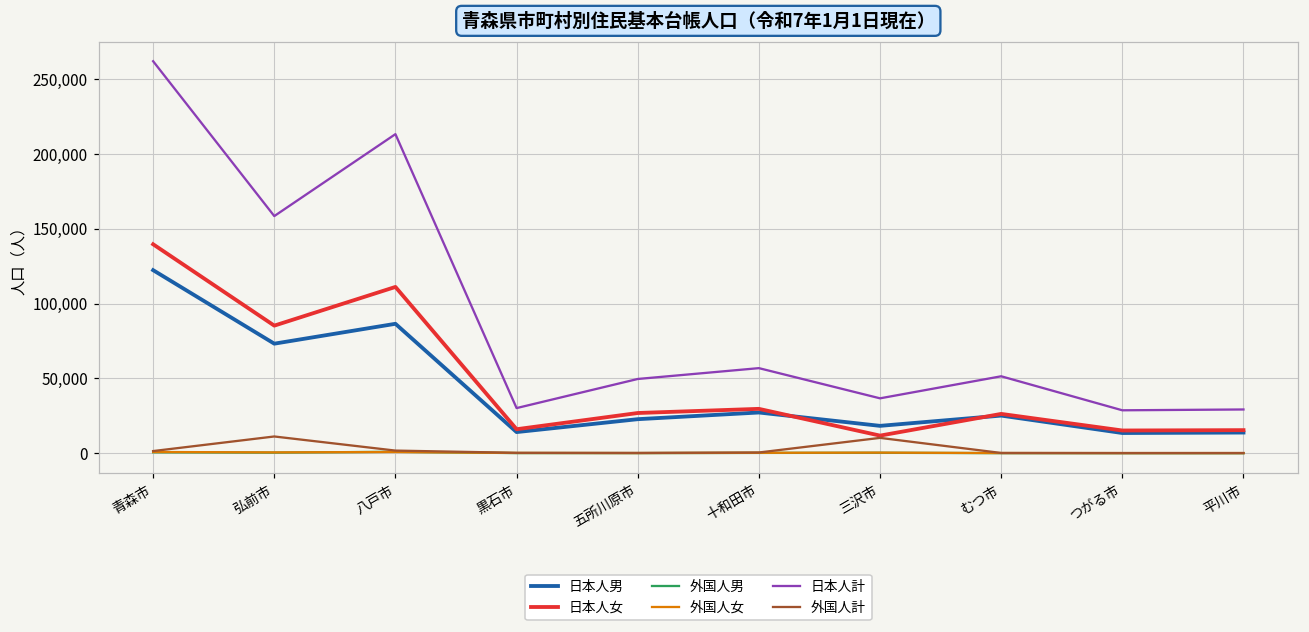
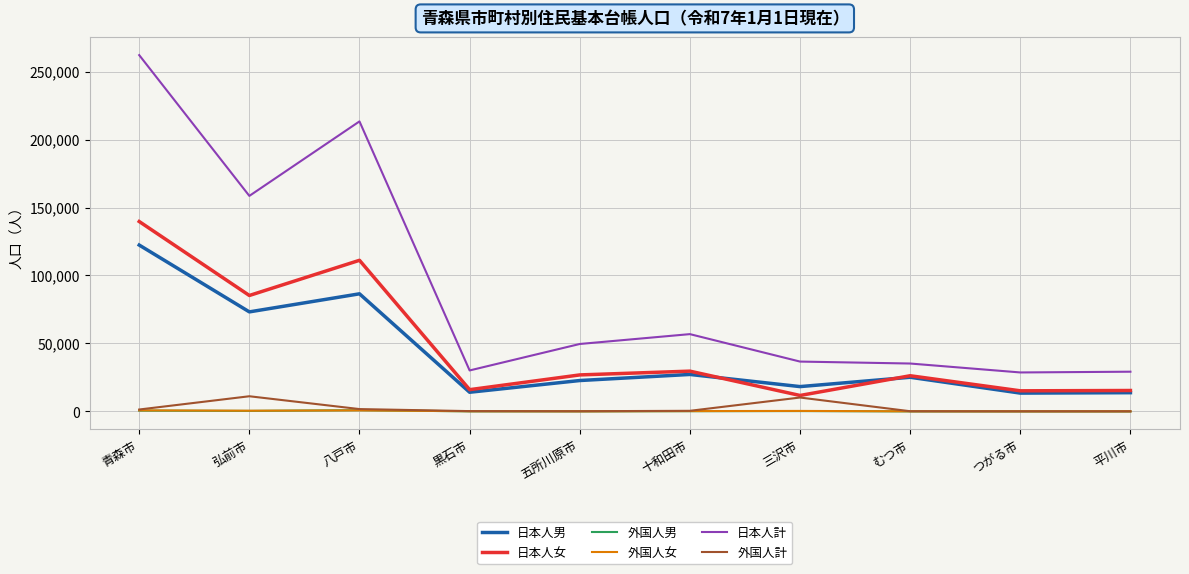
日本人計, むつ市: 51,000 -> 35,000
